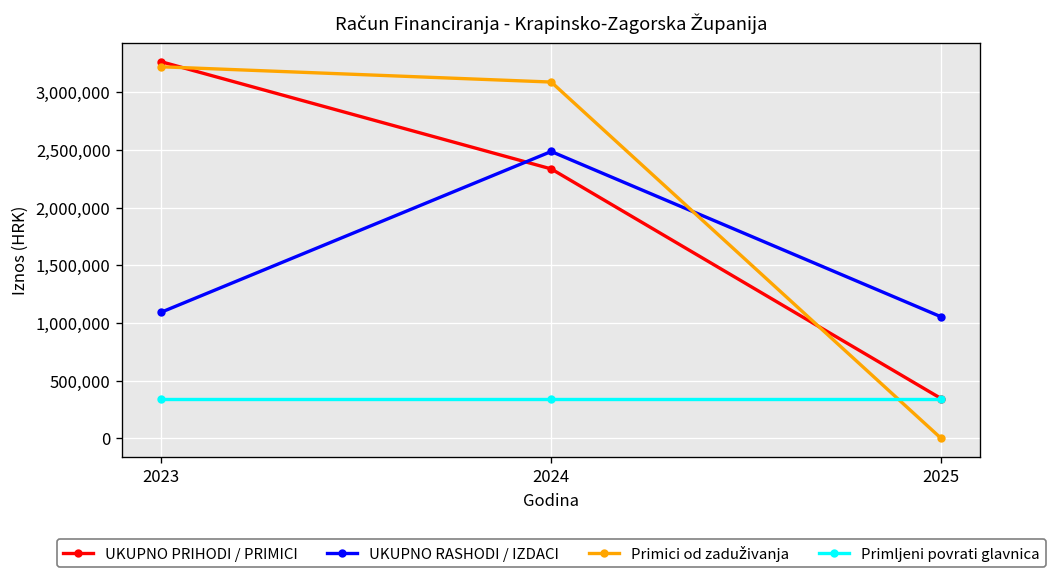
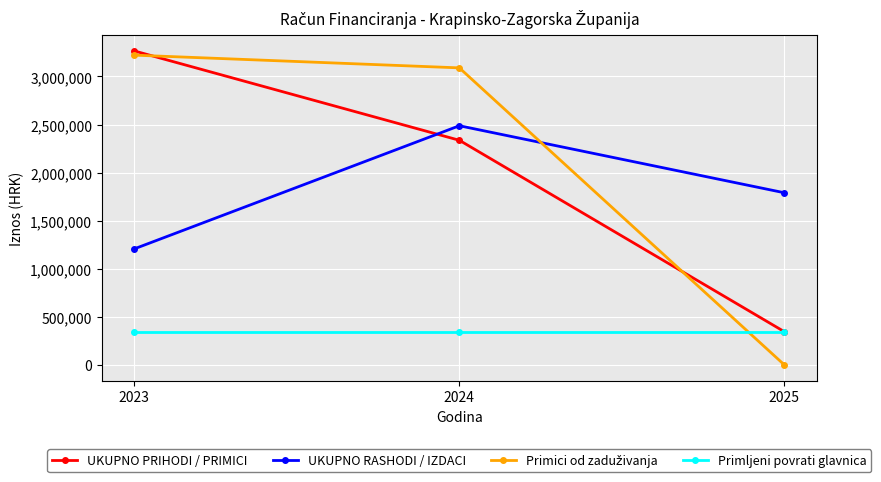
UKUPNO RASHODI / IZDACI, 2023: 1,100,000 -> 1,200,000
UKUPNO RASHODI / IZDACI, 2025: 1,100,000 -> 1,800,000
